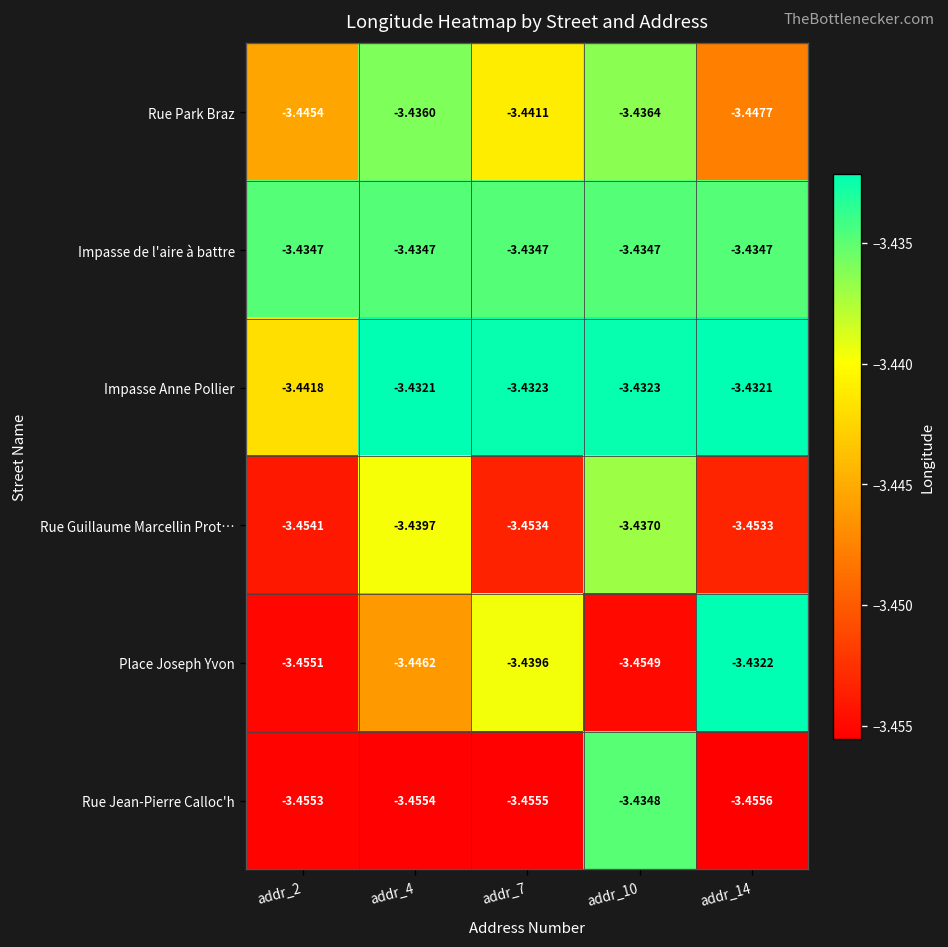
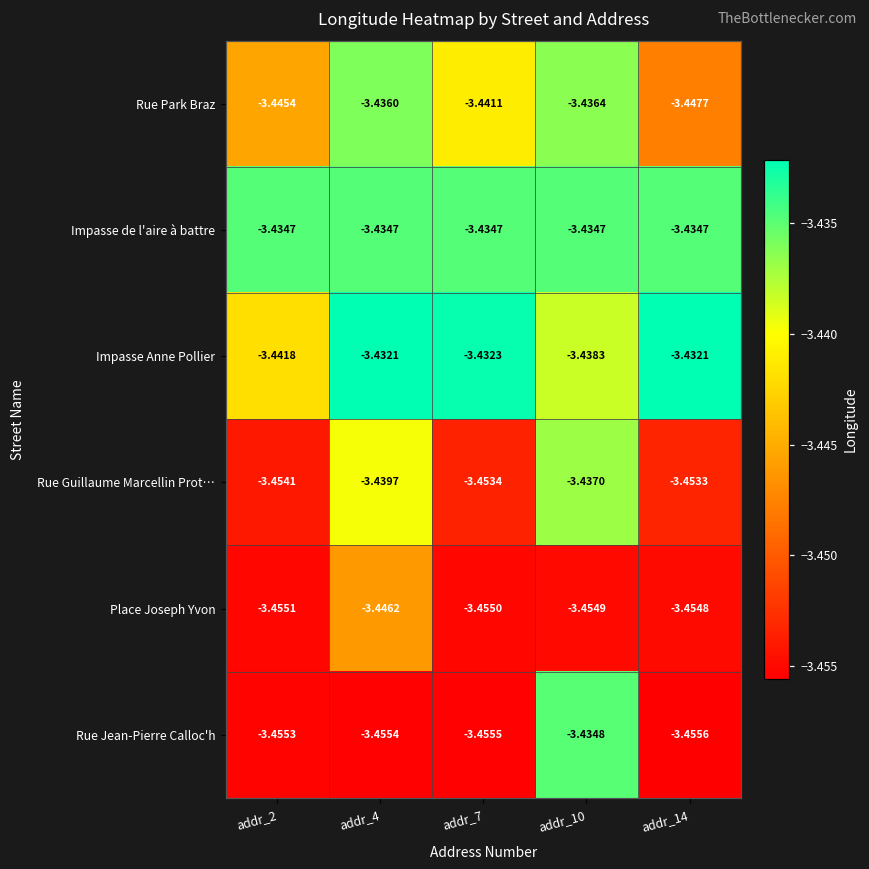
Impasse Anne Pollier, addr_10: -3.4323 -> -3.4383
Place Joseph Yvon, addr_7: -3.4396 -> -3.4550
Place Joseph Yvon, addr_14: -3.4322 -> -3.4548
